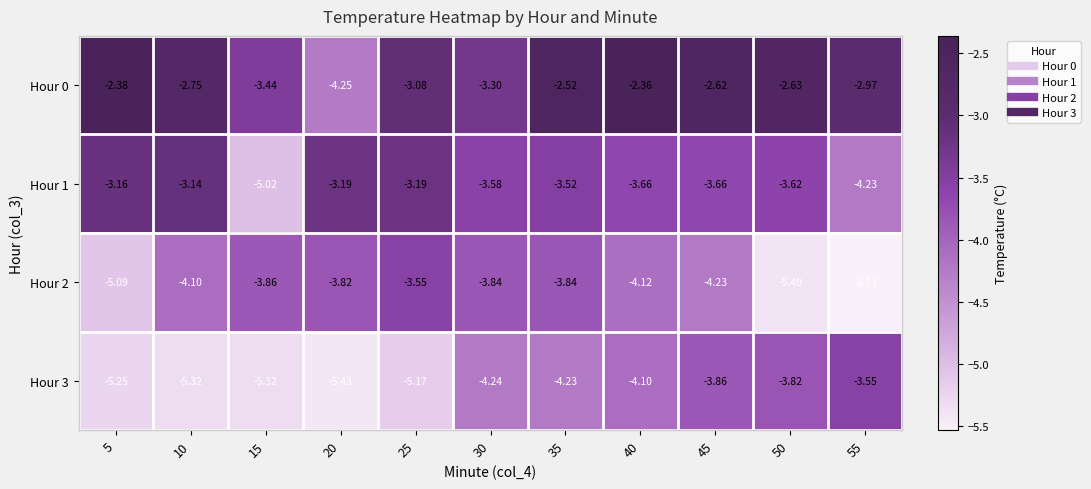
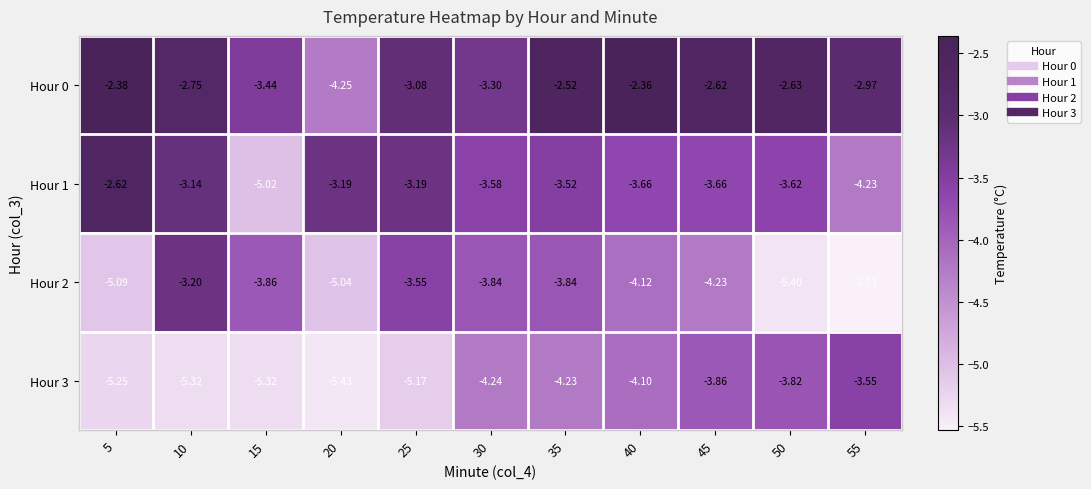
Hour 1, 5: -3.16 -> -2.62
Hour 2, 10: -4.10 -> -3.20
Hour 2, 20: -3.82 -> -5.04
